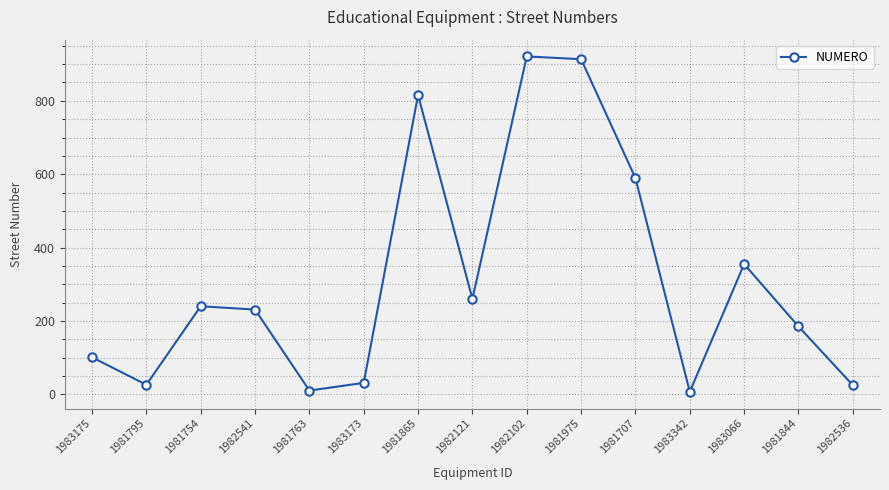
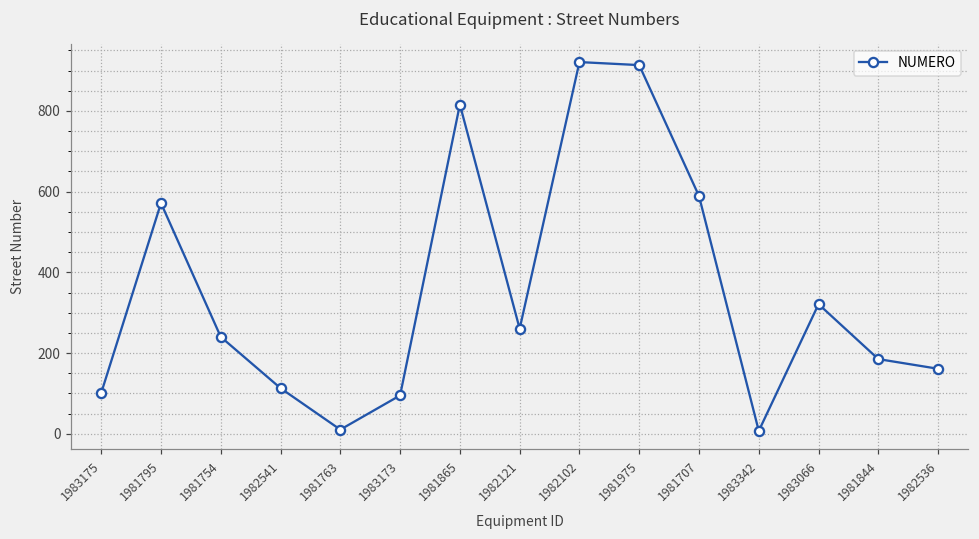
1981795: 30 -> 570
1982541: 230 -> 110
1983173: 30 -> 100
1983066: 360 -> 320
1982536: 20 -> 160
